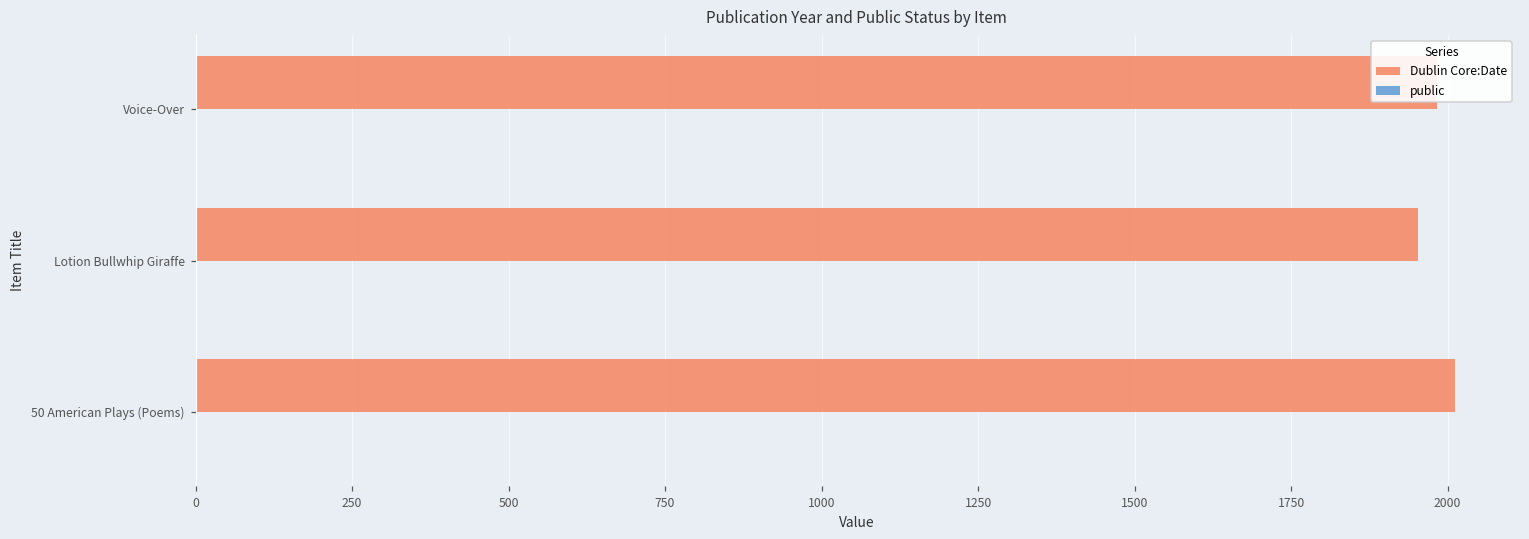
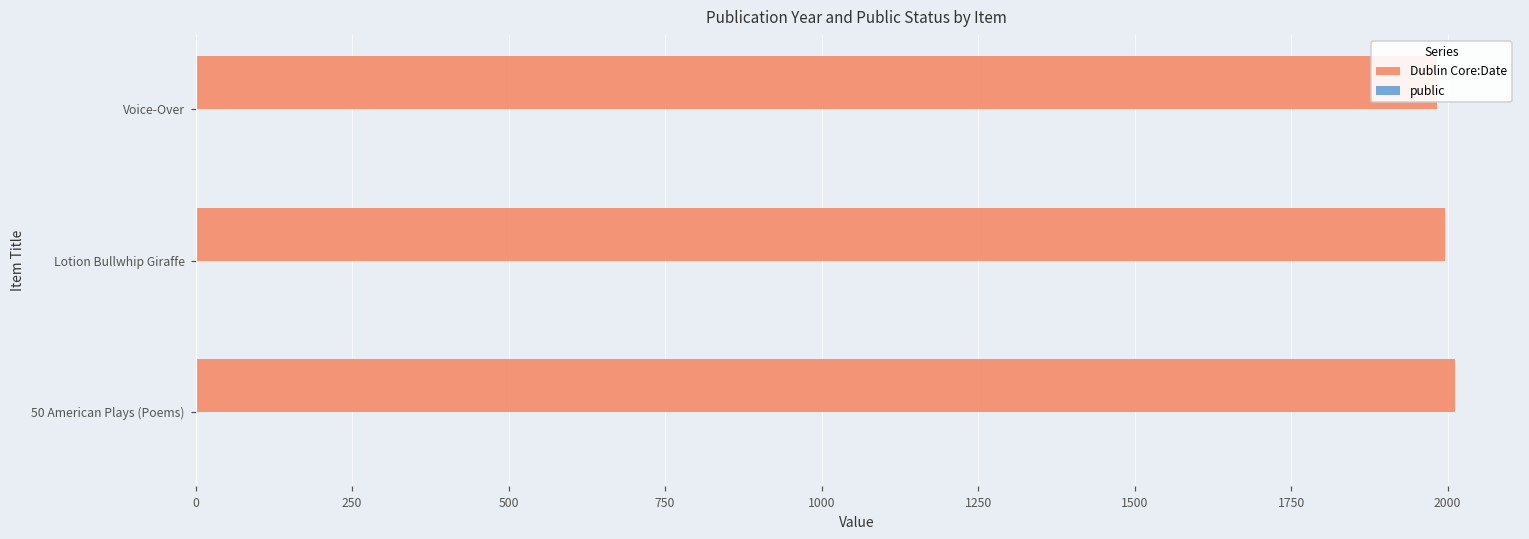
Dublin Core:Date, Lotion Bullwhip Giraffe: 1950 -> 2000
